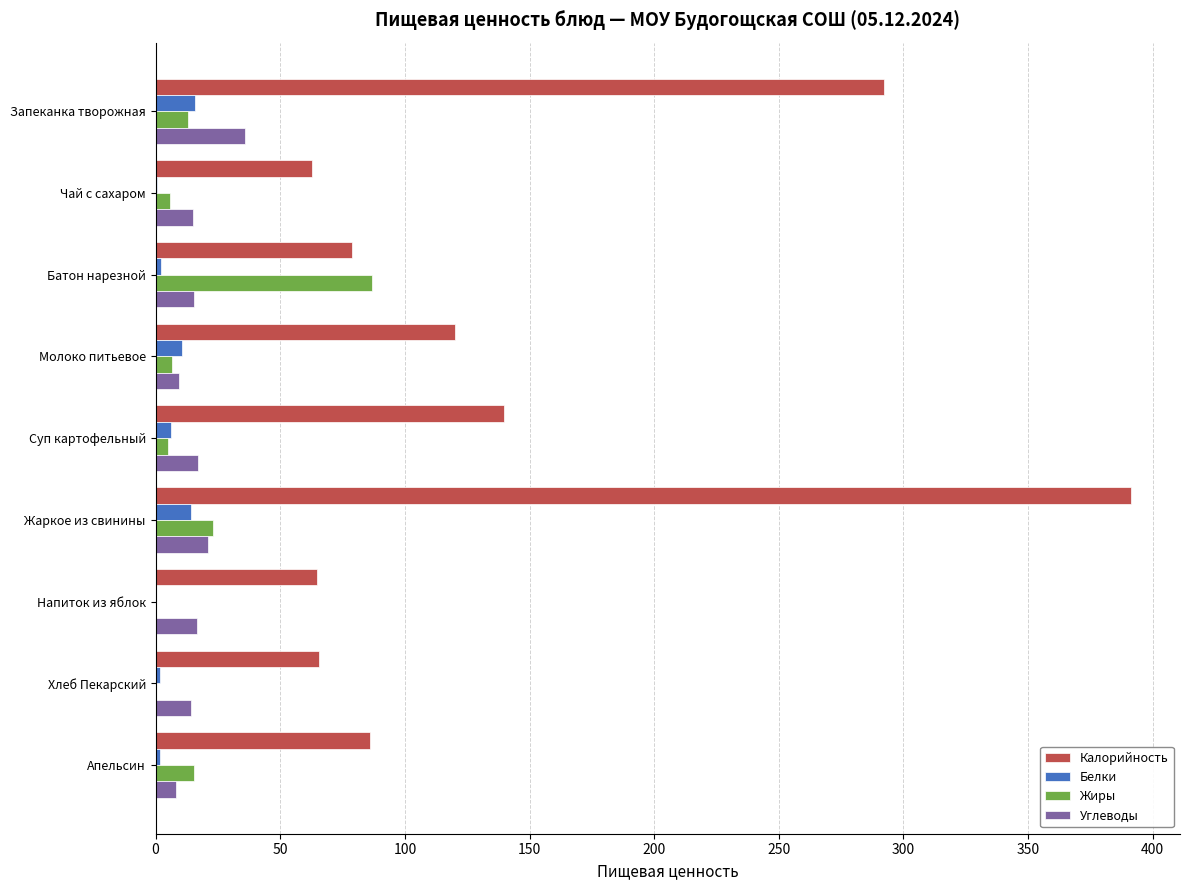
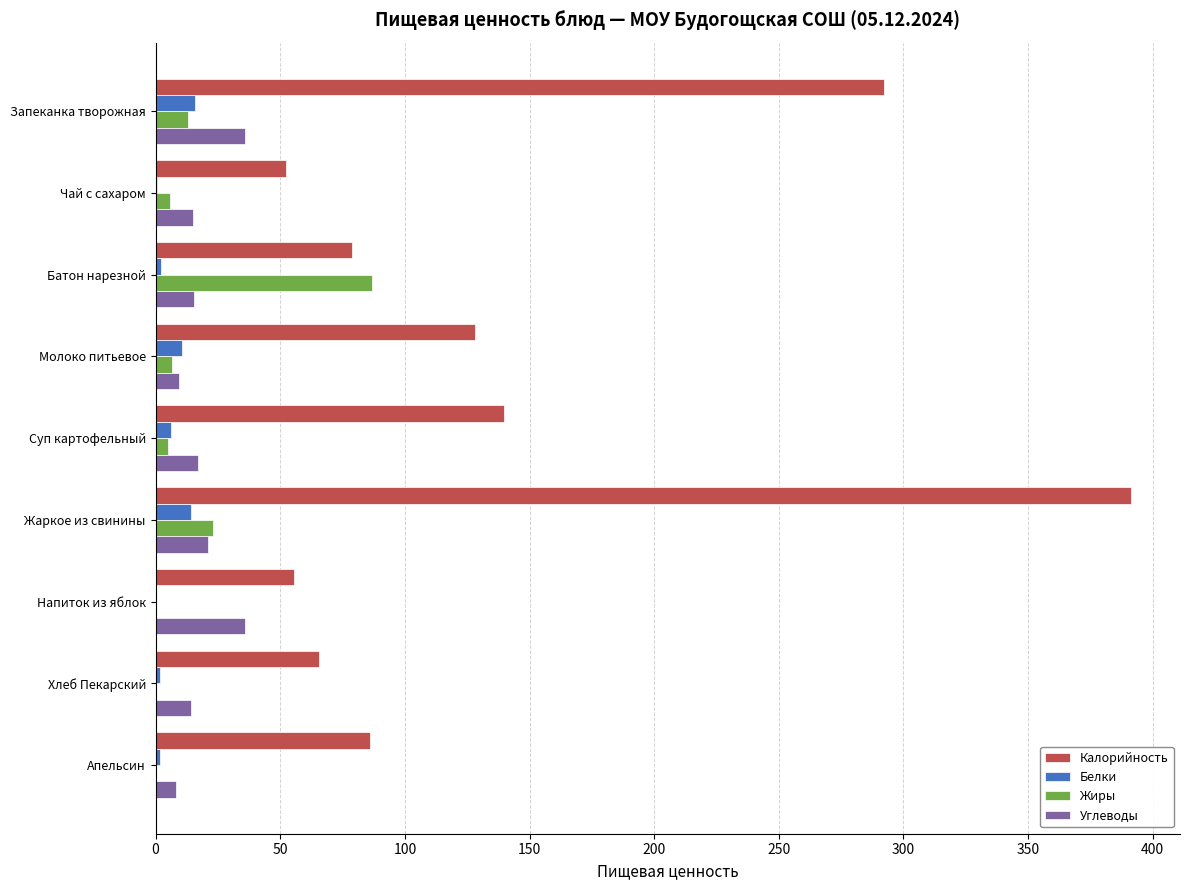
Калорийность, Чай с сахаром: 63 -> 52
Калорийность, Молоко питьевое: 120 -> 128
Калорийность, Напиток из яблок: 65 -> 55
Углеводы, Напиток из яблок: 17 -> 36
Жиры, Апельсин: 15 -> 0
